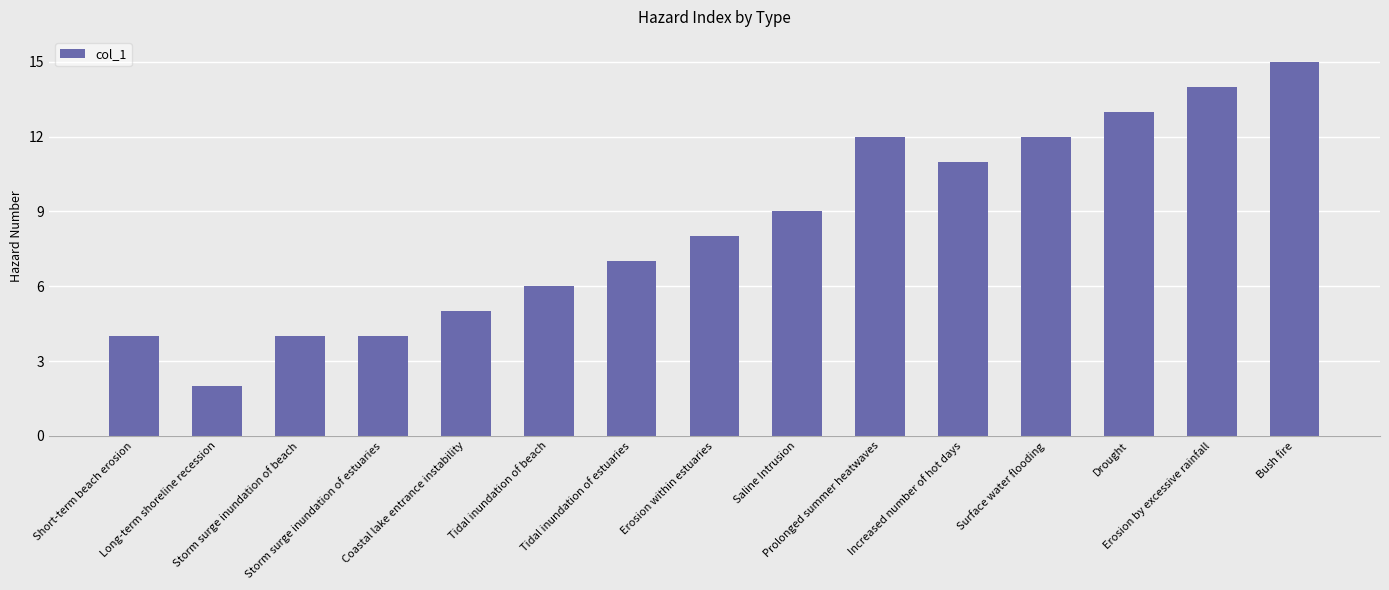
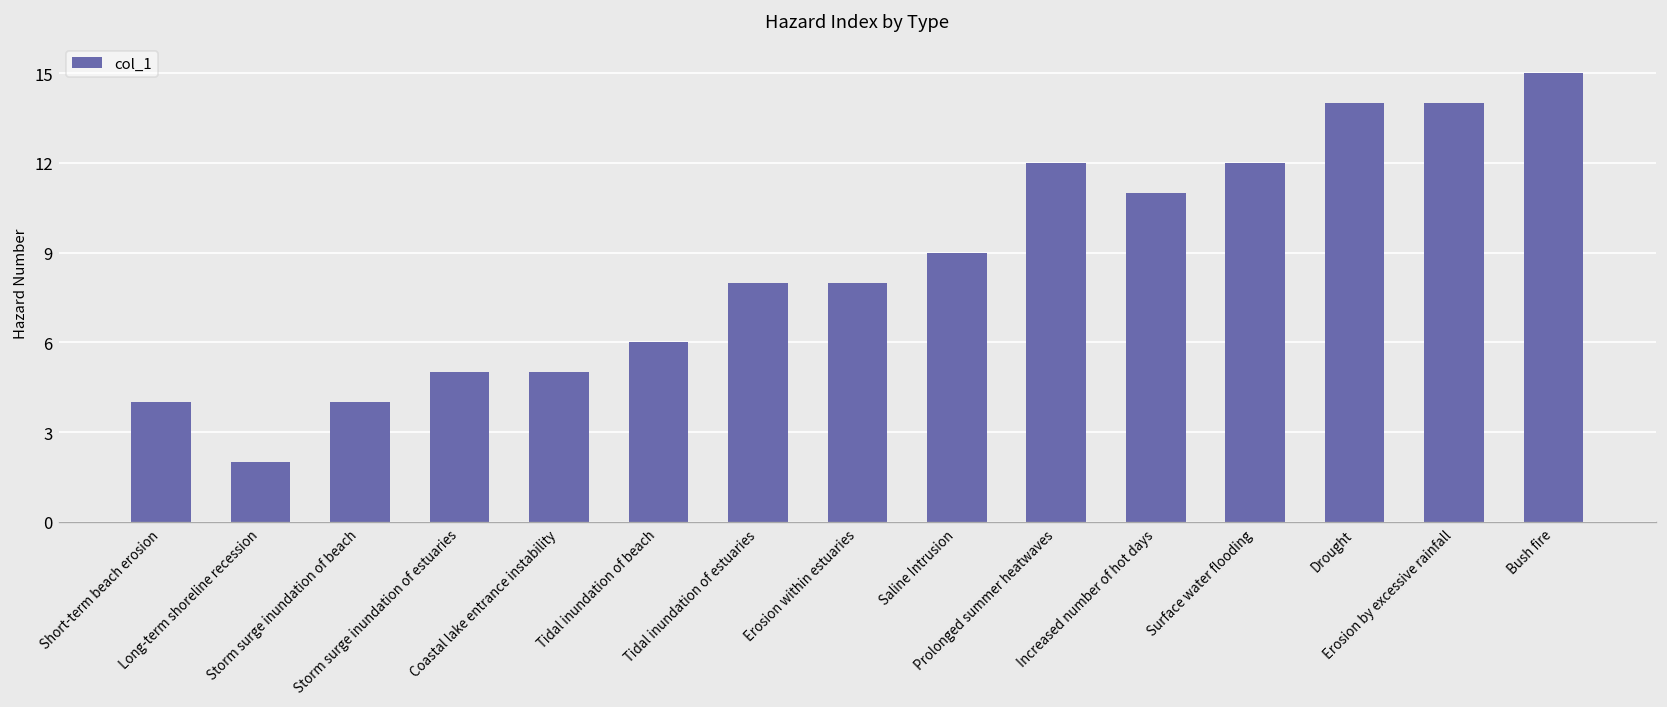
Storm surge inundation of estuaries: 4 -> 5
Tidal inundation of estuaries: 7 -> 8
Drought: 13 -> 14
